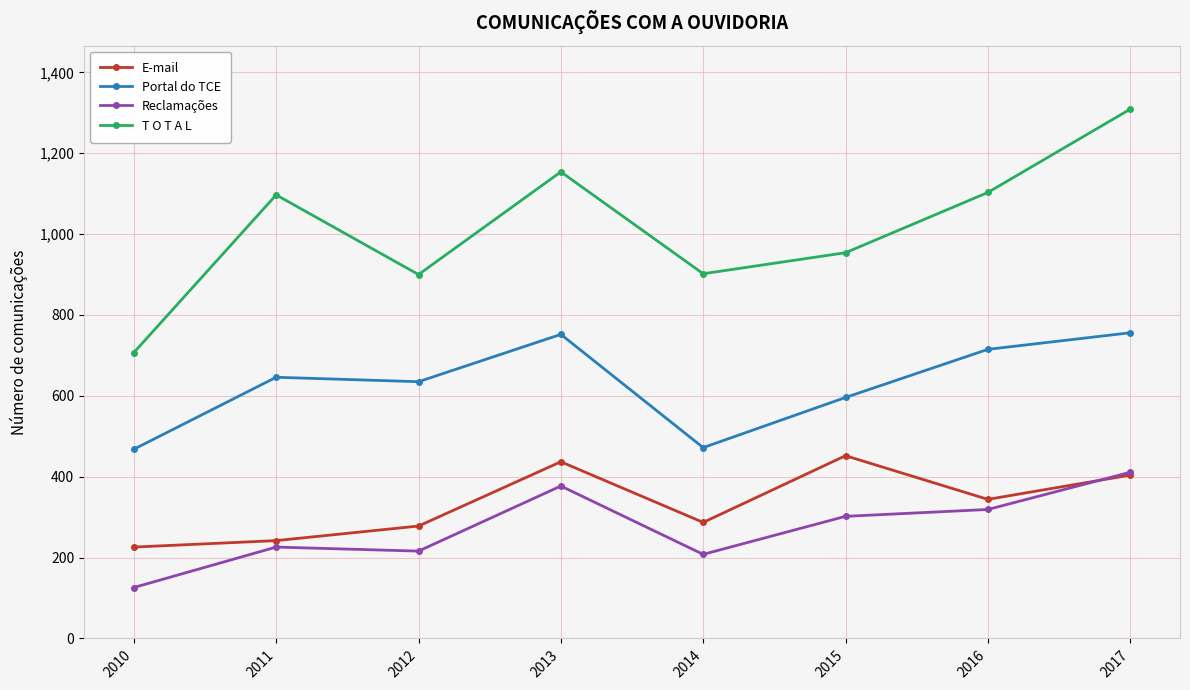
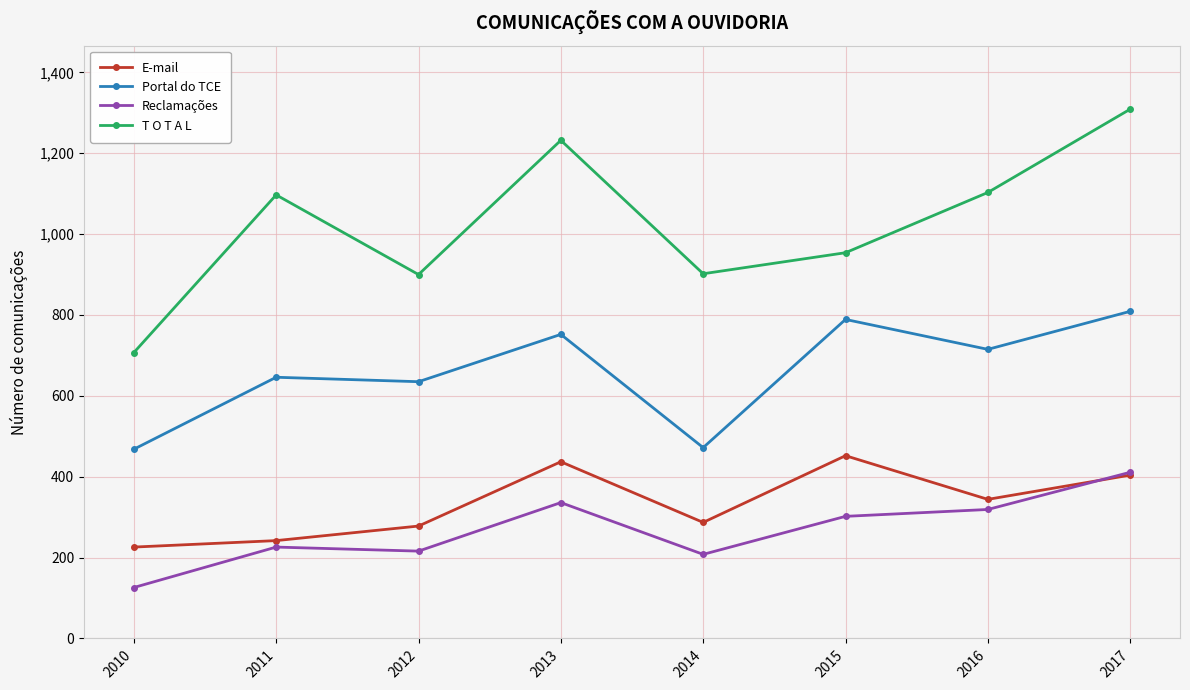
Reclamações, 2013: 380 -> 340
T O T A L, 2013: 1,150 -> 1,230
Portal do TCE, 2015: 600 -> 790
Portal do TCE, 2017: 760 -> 810
